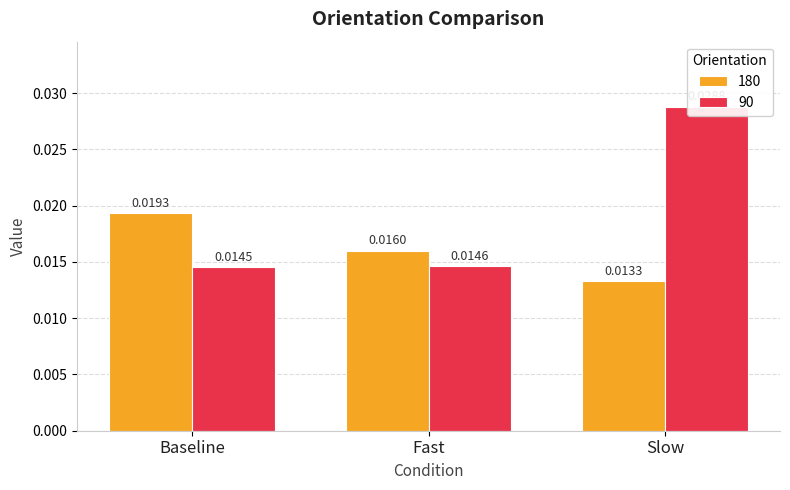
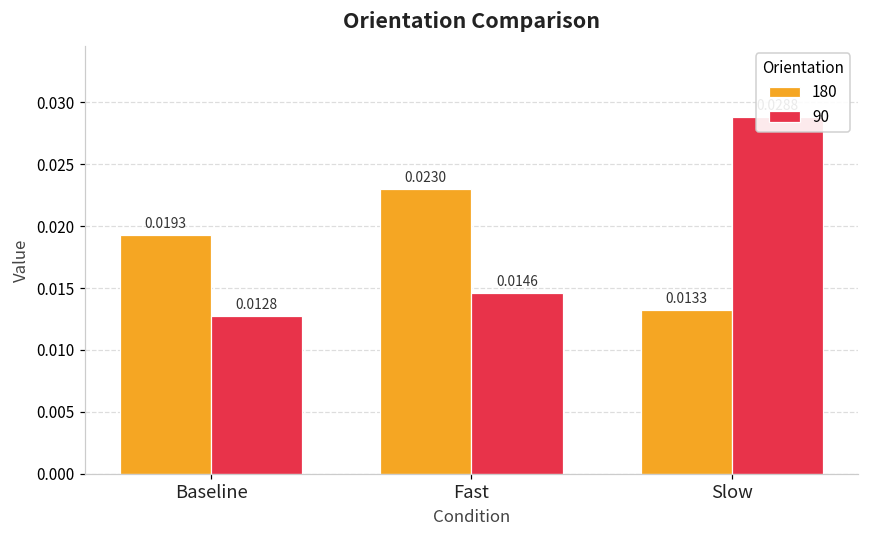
90, Baseline: 0.0145 -> 0.0128
180, Fast: 0.0160 -> 0.0230
